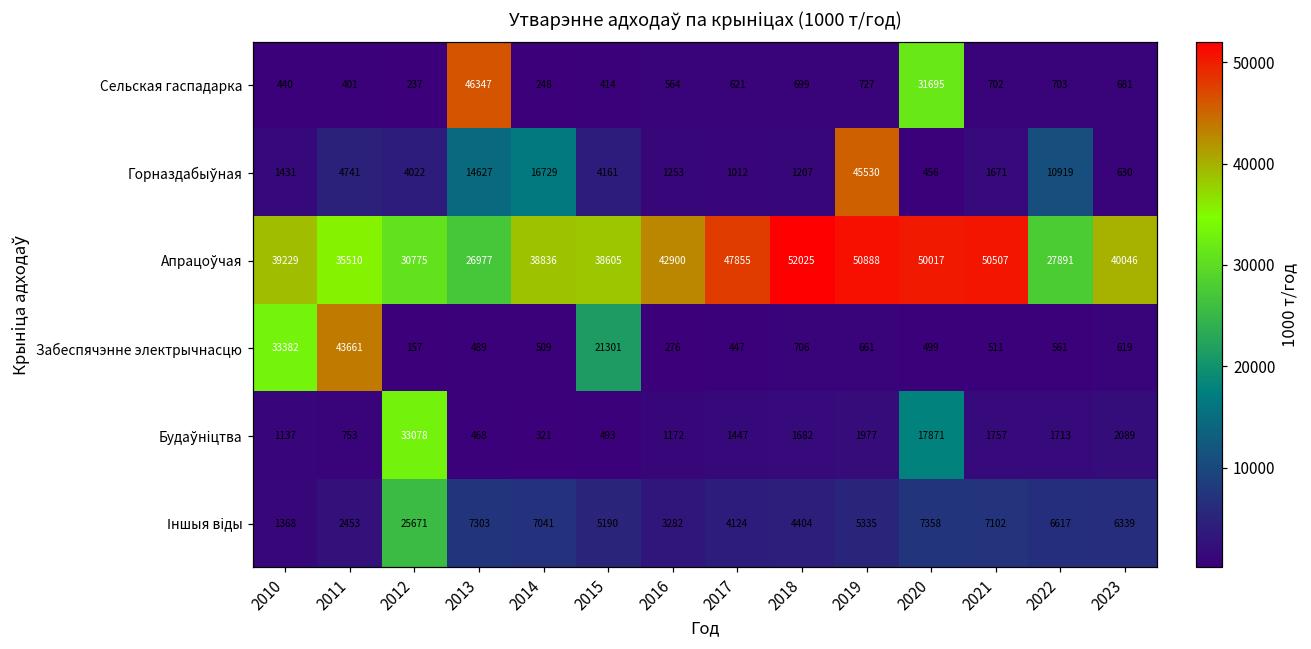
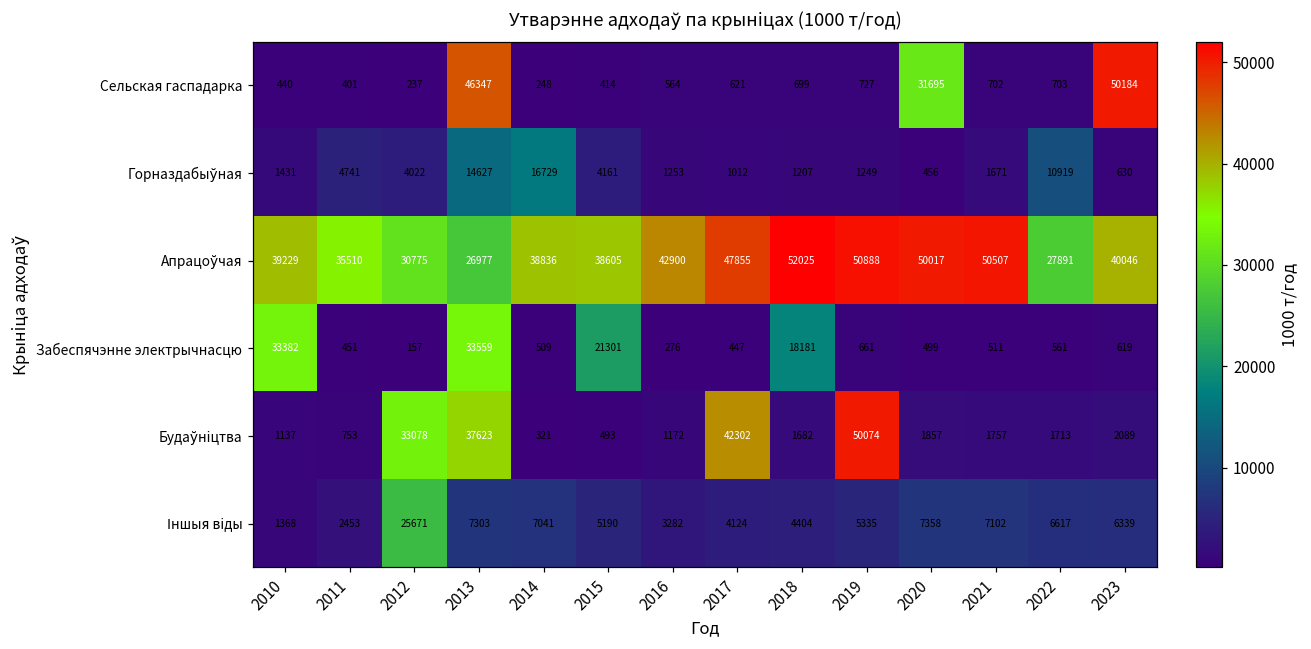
Сельская гаспадарка, 2023: 681 -> 50184
Горназдабыўная, 2019: 45530 -> 1249
Забеспячэнне электрычнасцю, 2011: 43661 -> 451
Забеспячэнне электрычнасцю, 2013: 489 -> 33559
Забеспячэнне электрычнасцю, 2018: 706 -> 18181
Будаўніцтва, 2013: 468 -> 37623
Будаўніцтва, 2017: 1447 -> 42302
Будаўніцтва, 2019: 1977 -> 50074
Будаўніцтва, 2020: 17871 -> 1857
